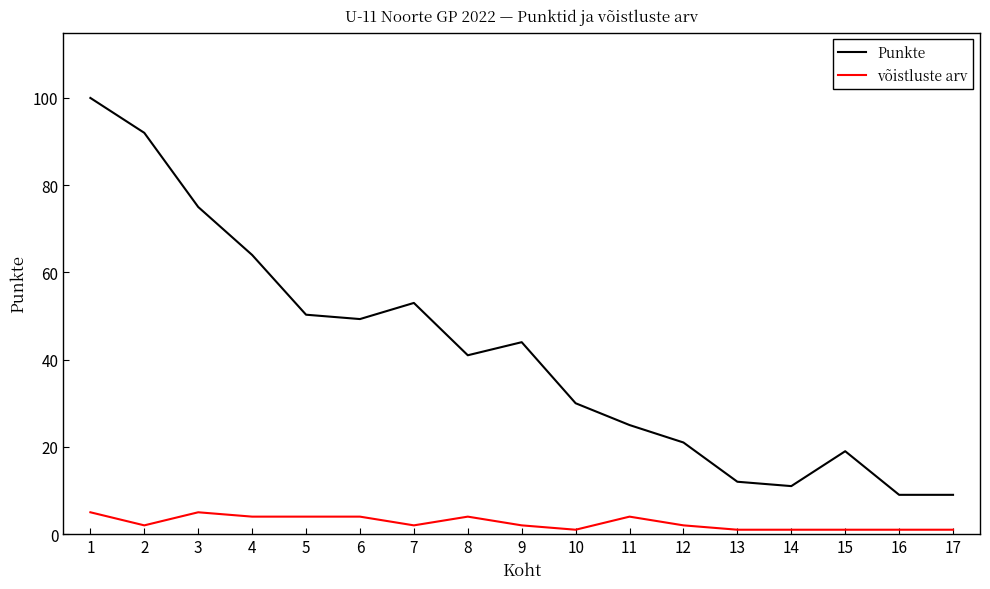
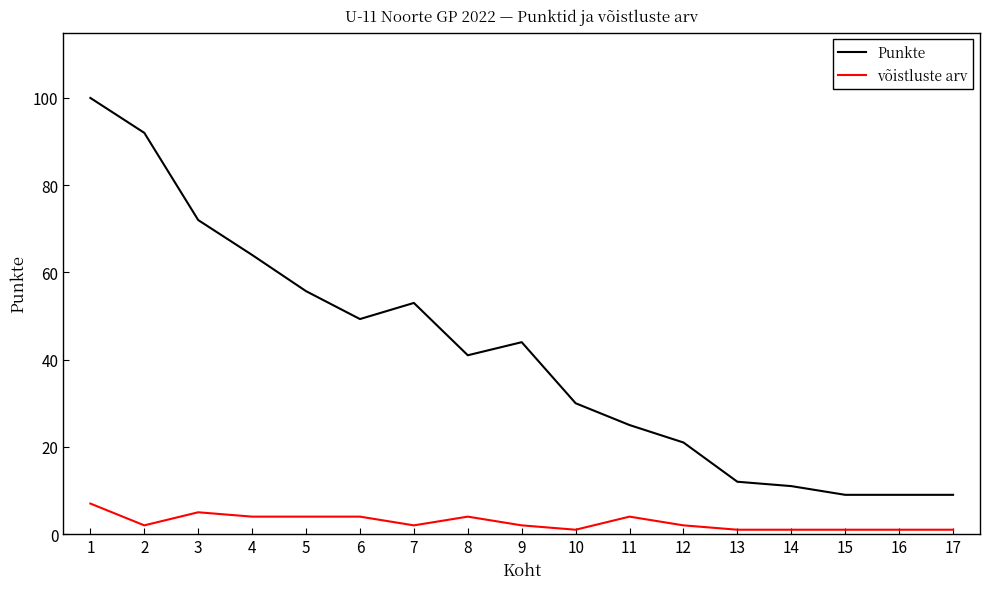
võistluste arv, 1: 5 -> 7
Punkte, 3: 75 -> 72
Punkte, 5: 50 -> 56
Punkte, 15: 19 -> 9
